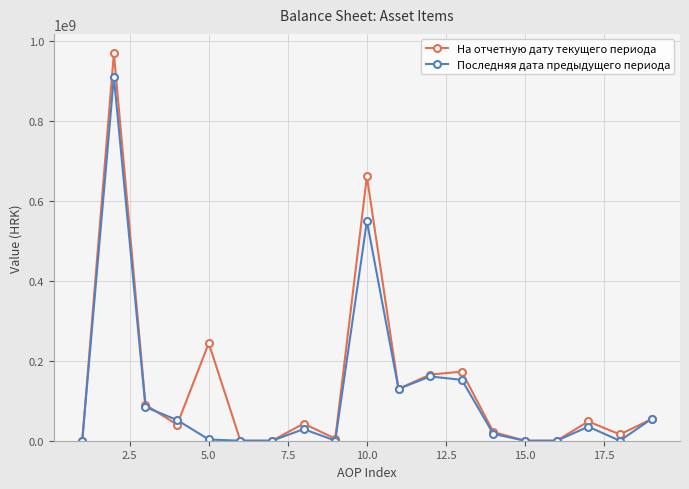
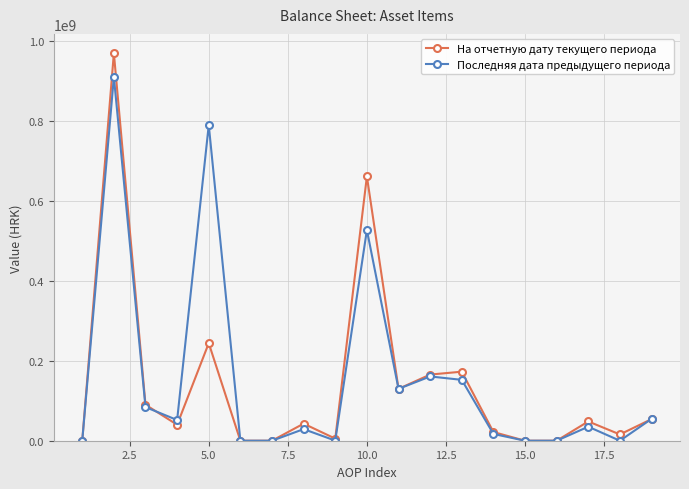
Последняя дата предыдущего периода, 5.0: 0 -> 790000000
Последняя дата предыдущего периода, 10.0: 550000000 -> 530000000
